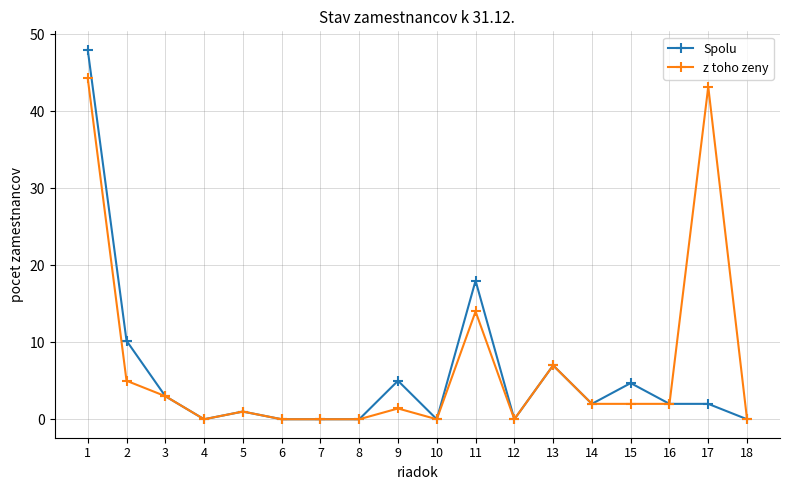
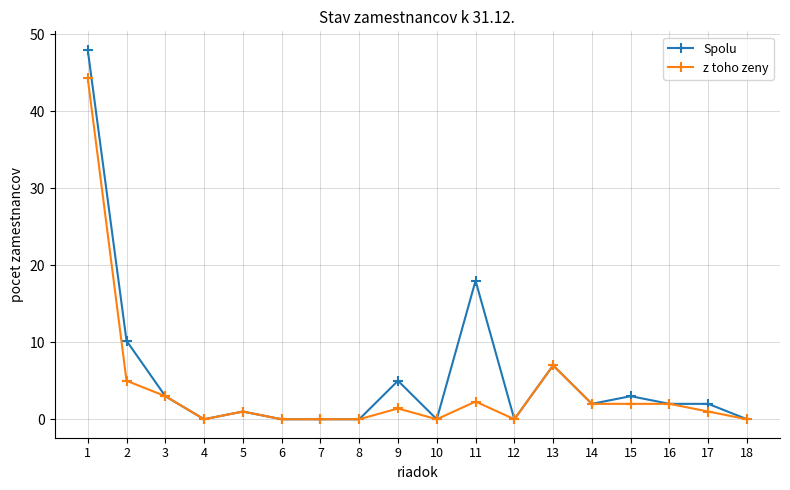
z toho zeny, 11: 14 -> 2
Spolu, 15: 5 -> 3
z toho zeny, 17: 43 -> 1
